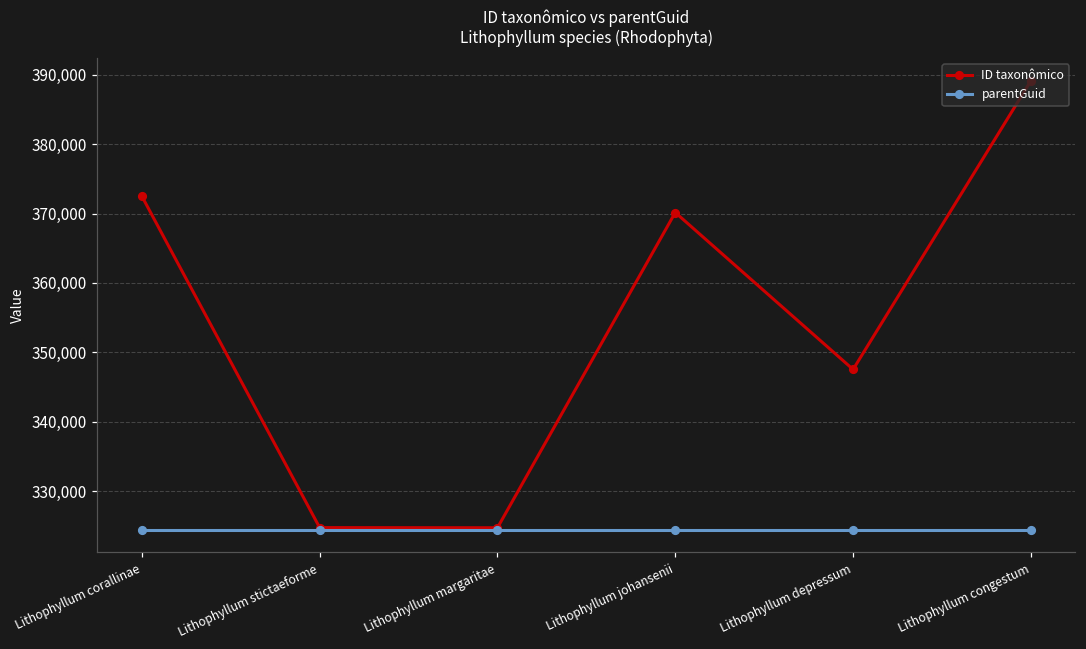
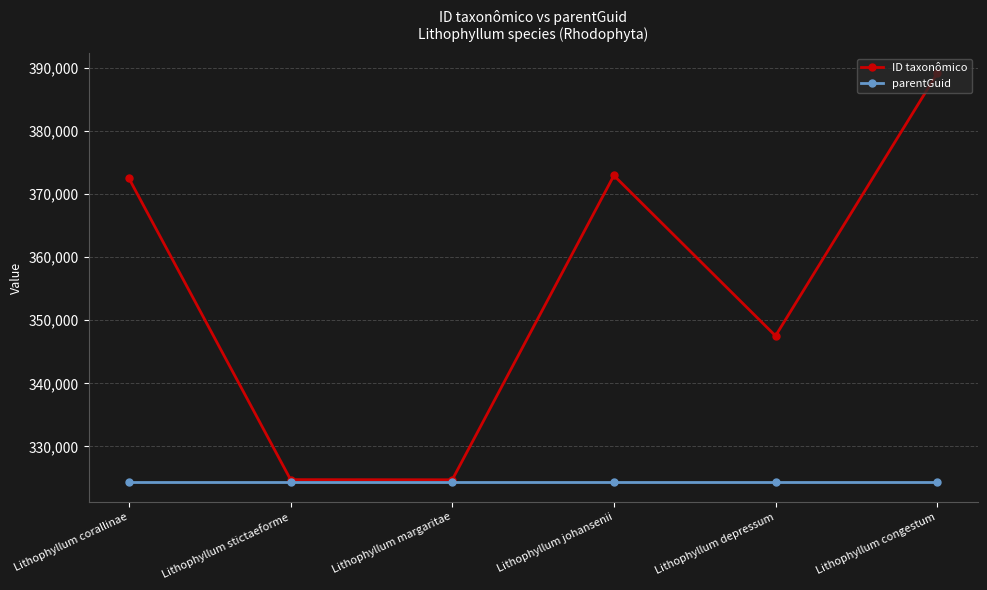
ID taxonômico, Lithophyllum johansenii: 370,000 -> 373,000
